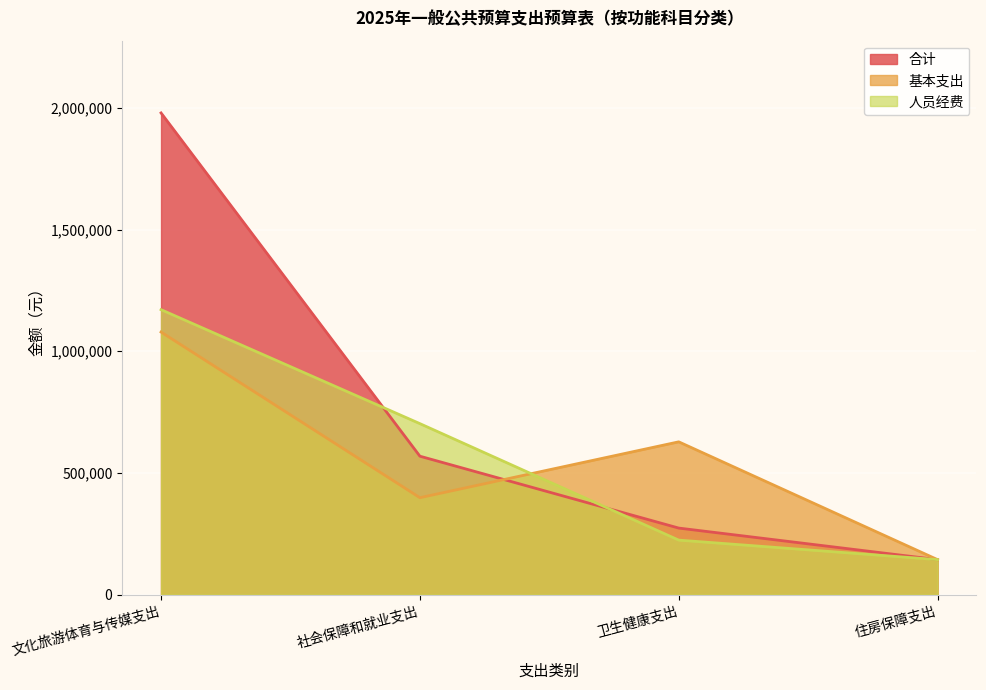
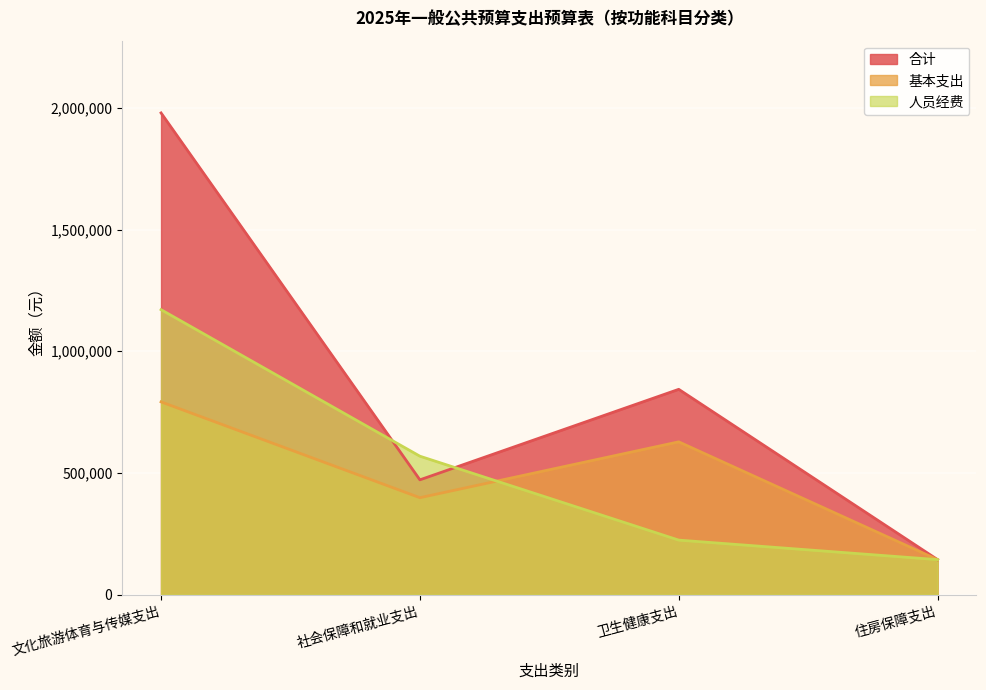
基本支出, 文化旅游体育与传媒支出: 1,080,000 -> 790,000
合计, 社会保障和就业支出: 570,000 -> 470,000
人员经费, 社会保障和就业支出: 700,000 -> 570,000
合计, 卫生健康支出: 270,000 -> 840,000
